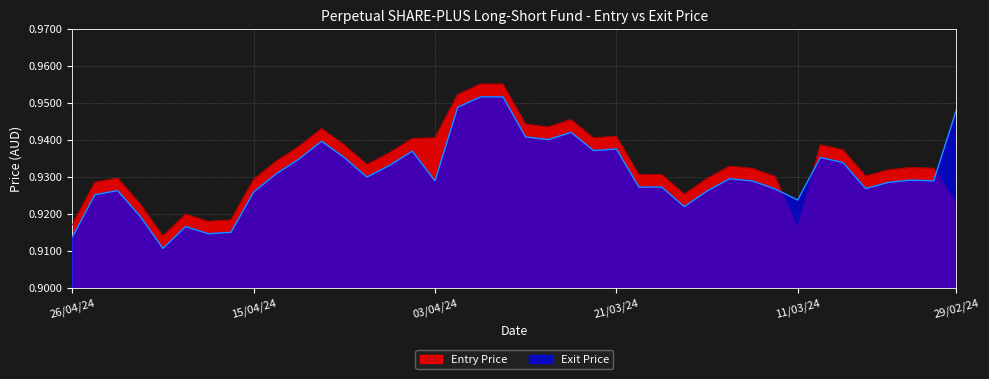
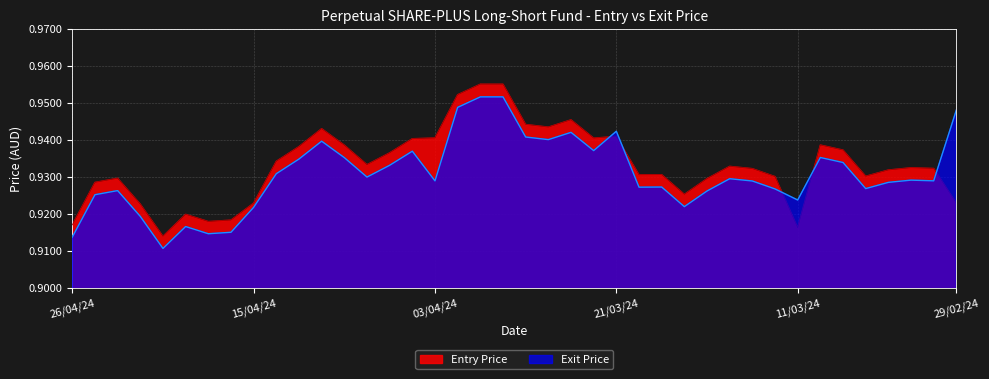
Entry Price, 15/04/24: 0.929 -> 0.923
Exit Price, 15/04/24: 0.926 -> 0.922
Exit Price, 21/03/24: 0.938 -> 0.942
